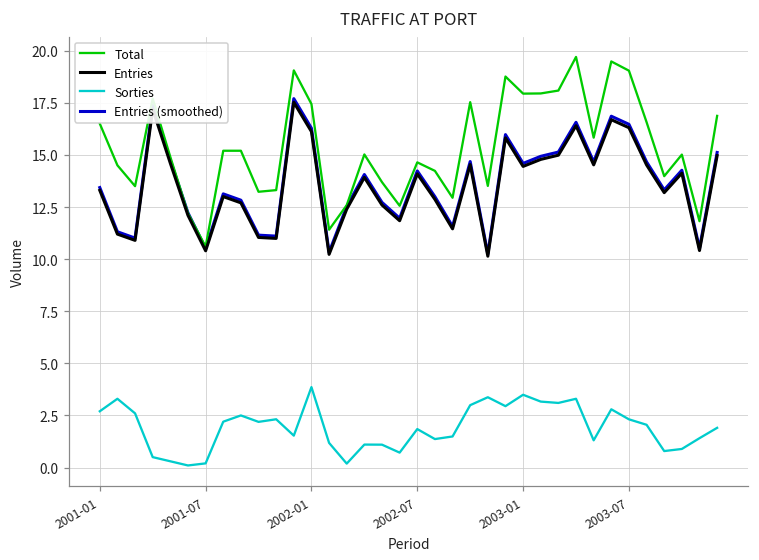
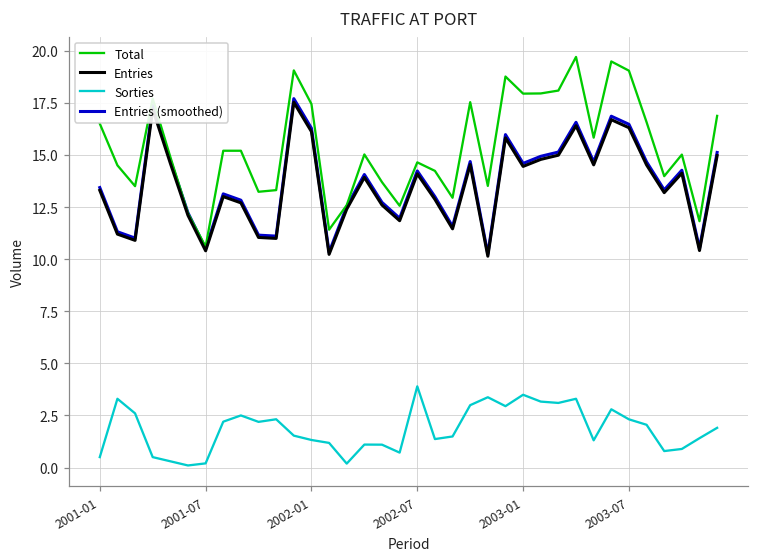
Sorties, 2001-01: 2.7 -> 0.5
Sorties, 2002-01: 3.9 -> 1.3
Sorties, 2002-07: 1.8 -> 3.9
